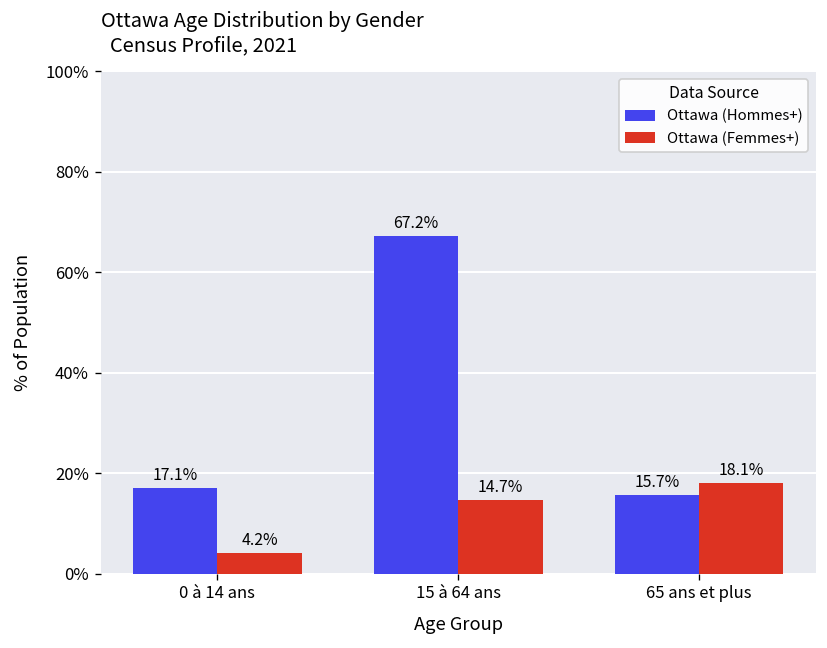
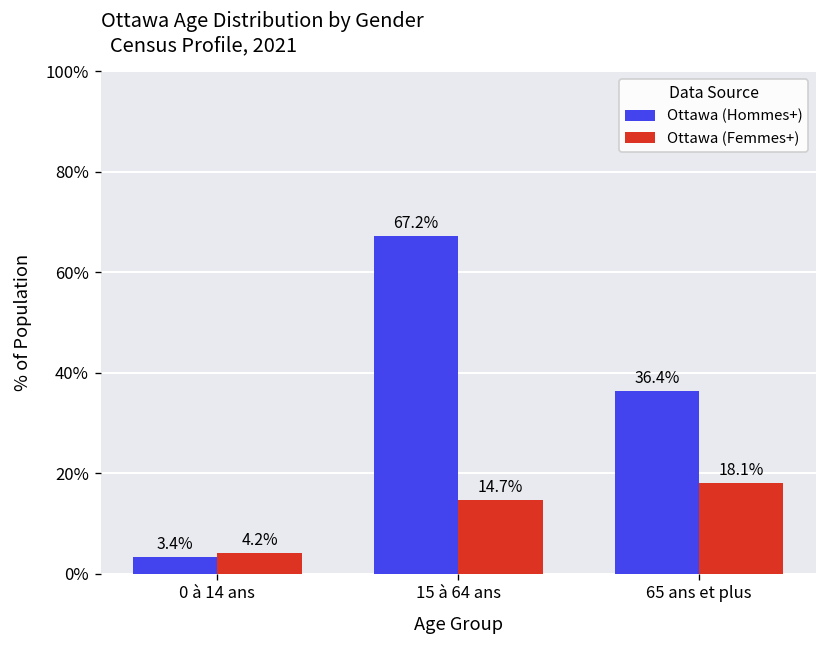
Ottawa (Hommes+), 0 à 14 ans: 17.1% -> 3.4%
Ottawa (Hommes+), 65 ans et plus: 15.7% -> 36.4%
